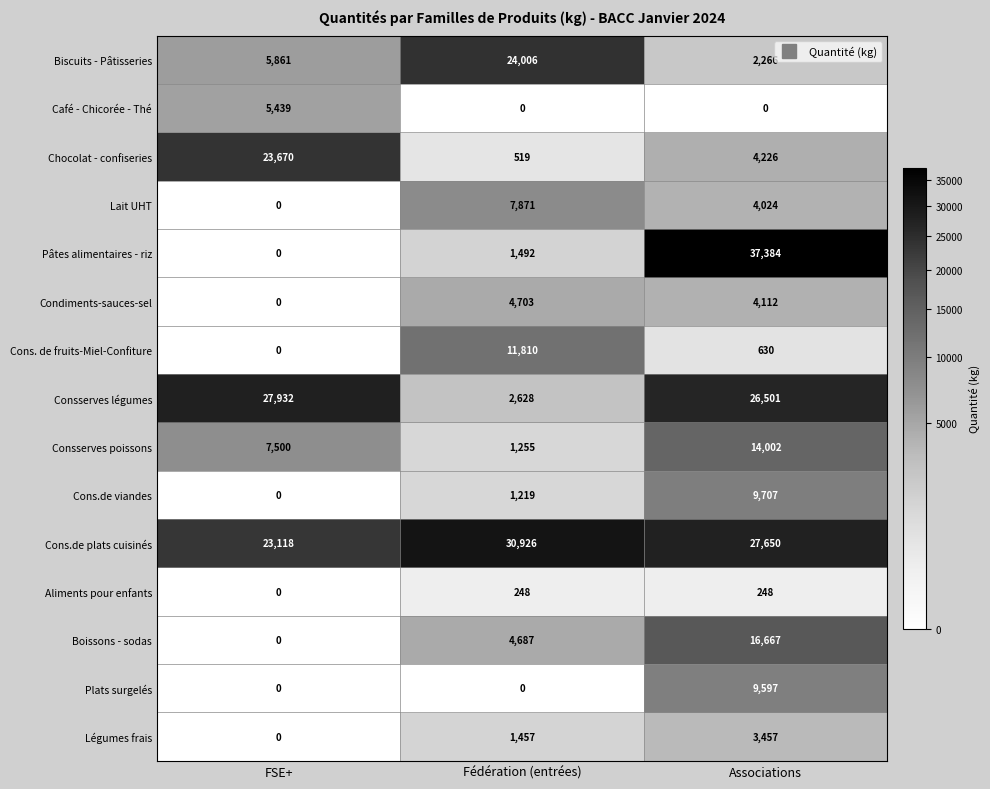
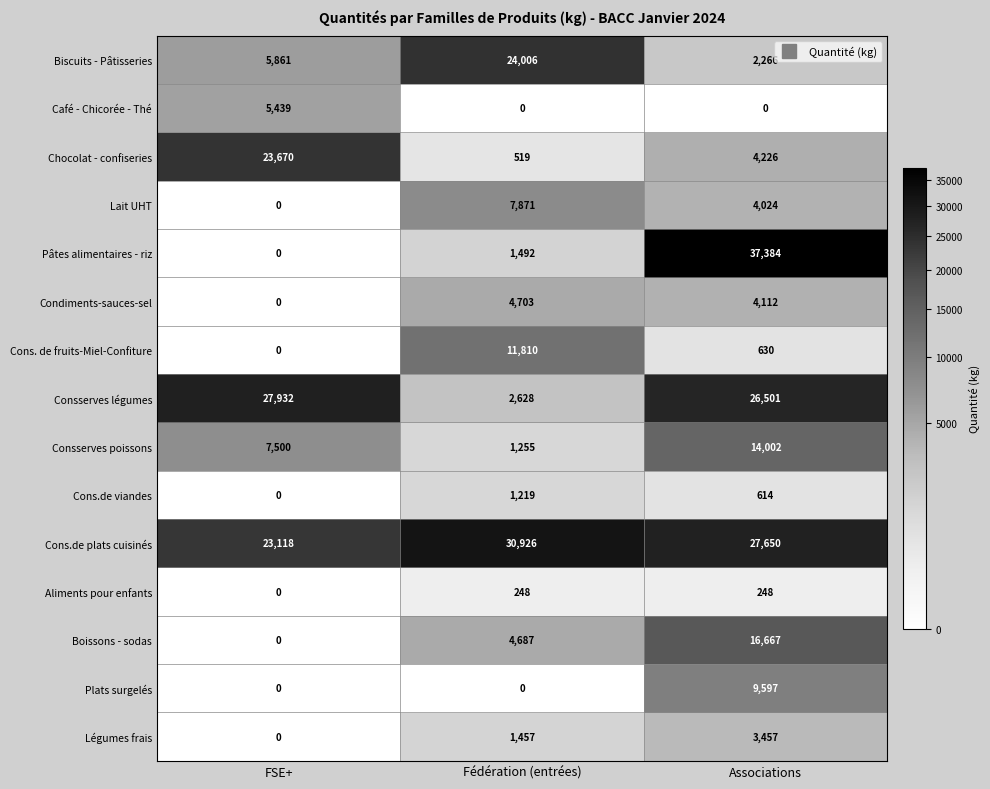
Cons.de viandes, Associations: 9,707 -> 614
